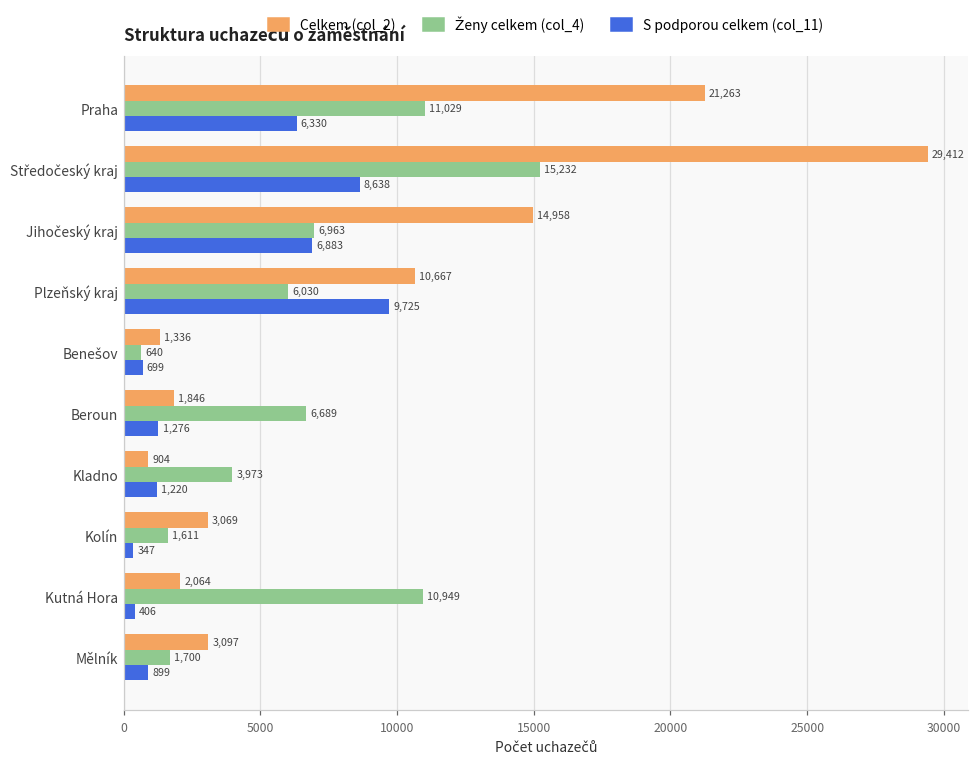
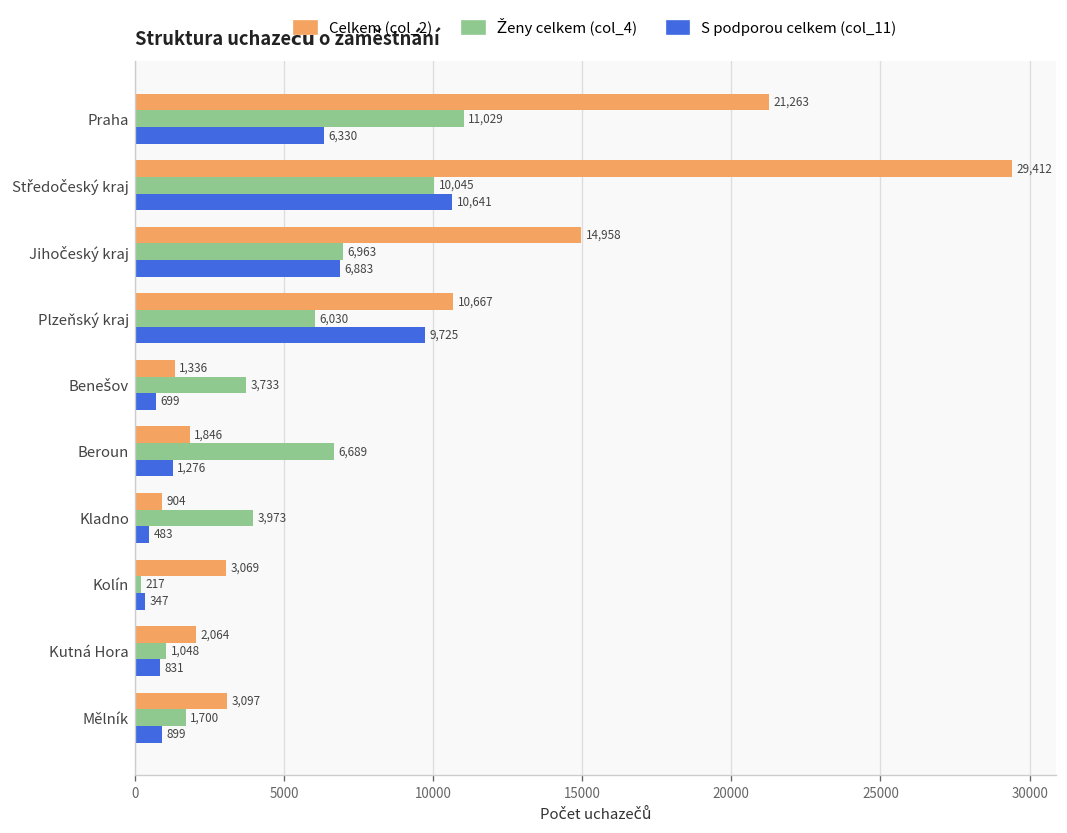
Ženy celkem (col_4), Středočeský kraj: 15,232 -> 10,045
S podporou celkem (col_11), Středočeský kraj: 8,638 -> 10,641
Ženy celkem (col_4), Benešov: 640 -> 3,733
S podporou celkem (col_11), Kladno: 1,220 -> 483
Ženy celkem (col_4), Kolín: 1,611 -> 217
Ženy celkem (col_4), Kutná Hora: 10,949 -> 1,048
S podporou celkem (col_11), Kutná Hora: 406 -> 831
